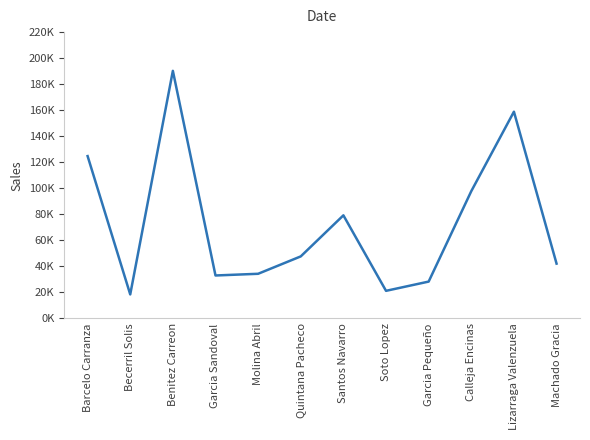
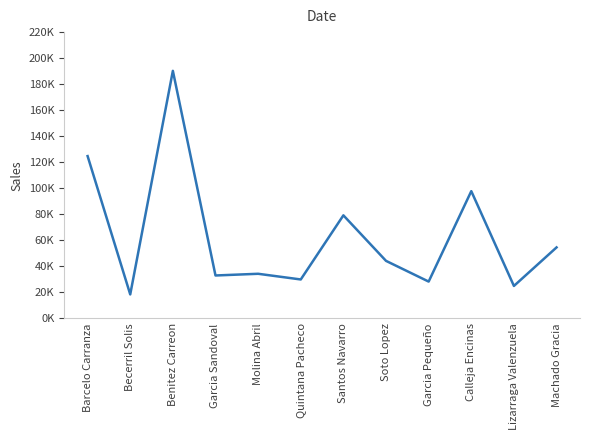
Quintana Pacheco: 48000 -> 30000
Soto Lopez: 21000 -> 44000
Lizarraga Valenzuela: 159000 -> 25000
Machado Gracia: 42000 -> 55000
